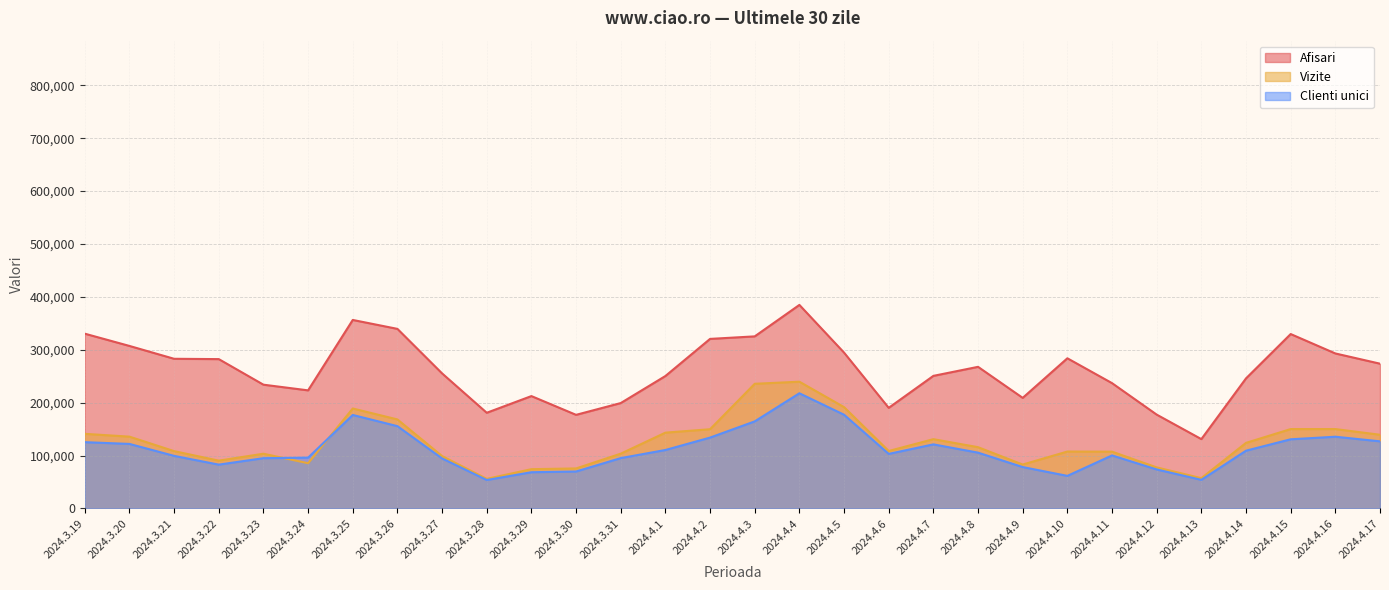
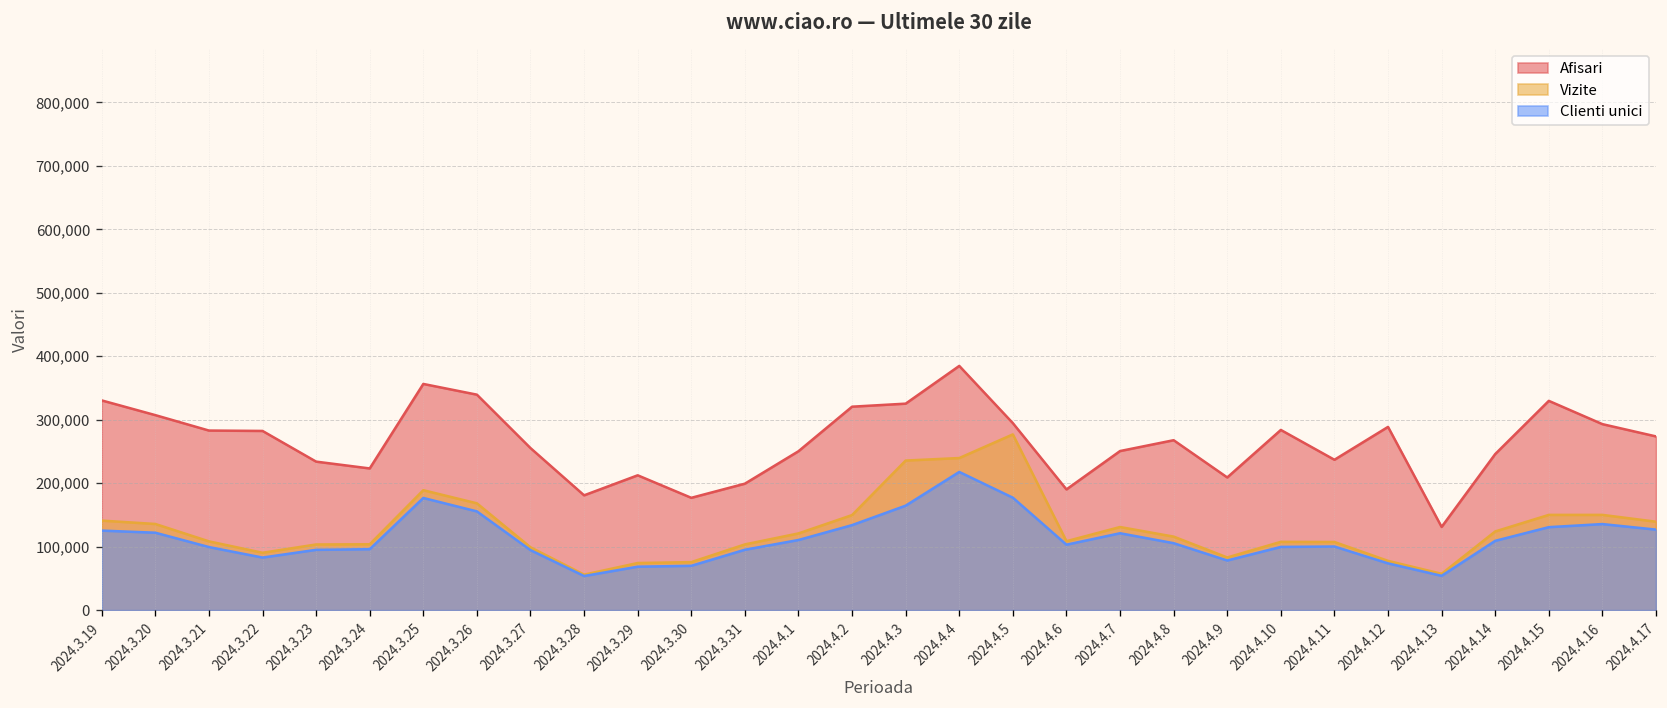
Vizite, 2024.3.24: 90,000 -> 100,000
Vizite, 2024.4.1: 140,000 -> 120,000
Vizite, 2024.4.5: 190,000 -> 280,000
Clienti unici, 2024.4.10: 60,000 -> 100,000
Afisari, 2024.4.12: 180,000 -> 290,000
